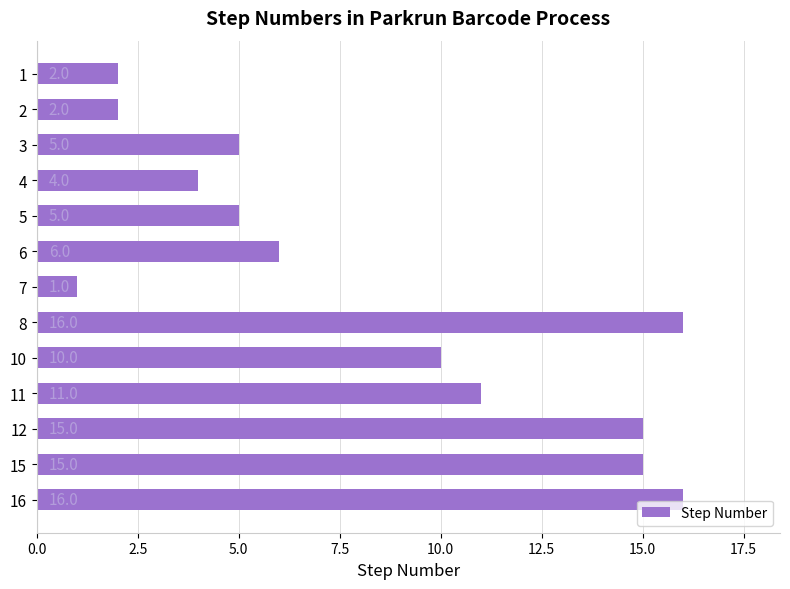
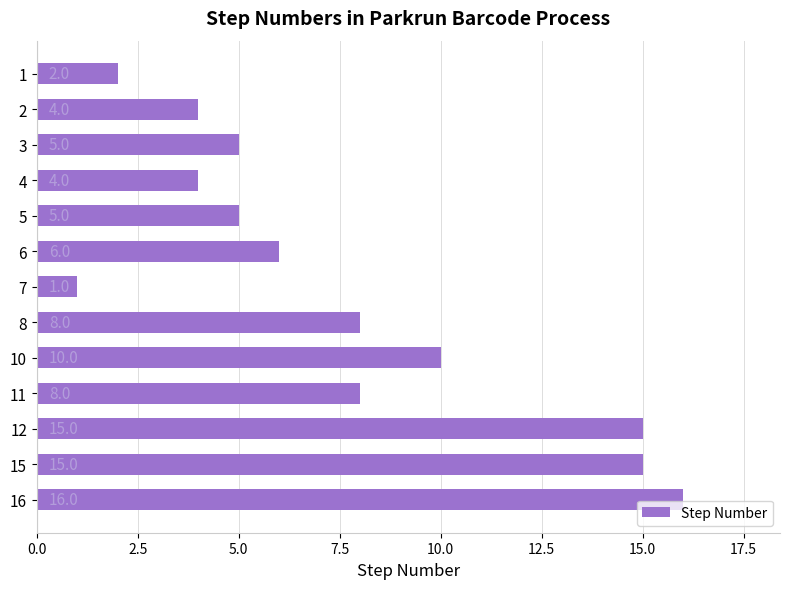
2: 2 -> 4
8: 16 -> 8
11: 11 -> 8
